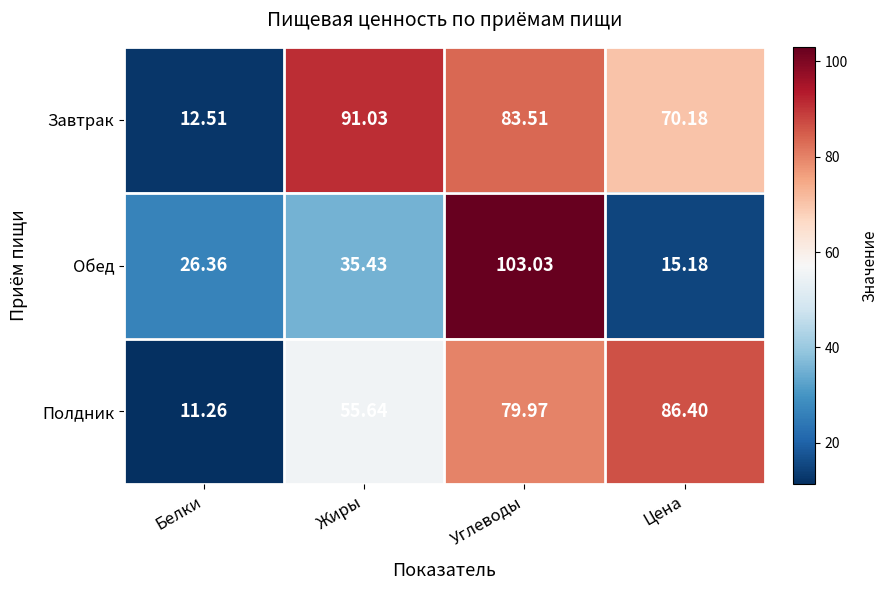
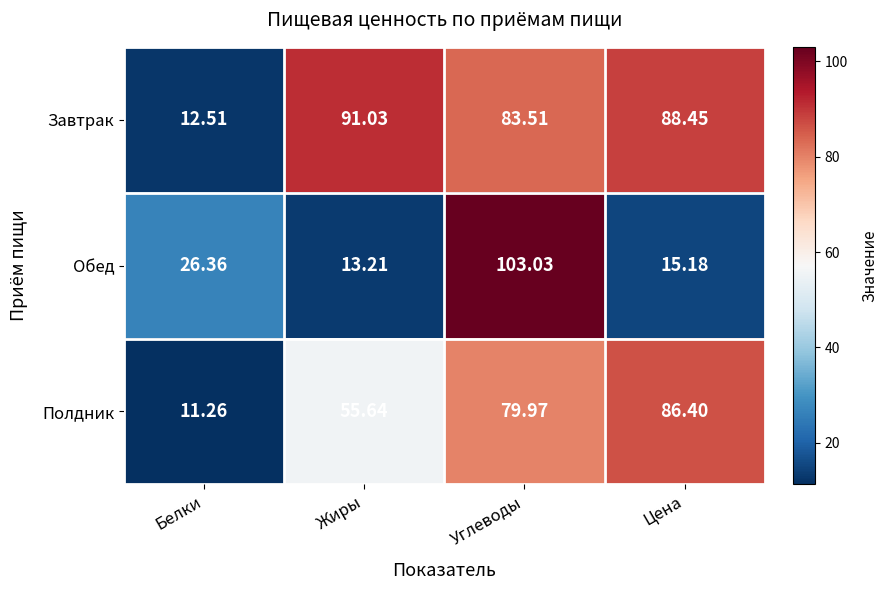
Завтрак, Цена: 70.18 -> 88.45
Обед, Жиры: 35.43 -> 13.21
